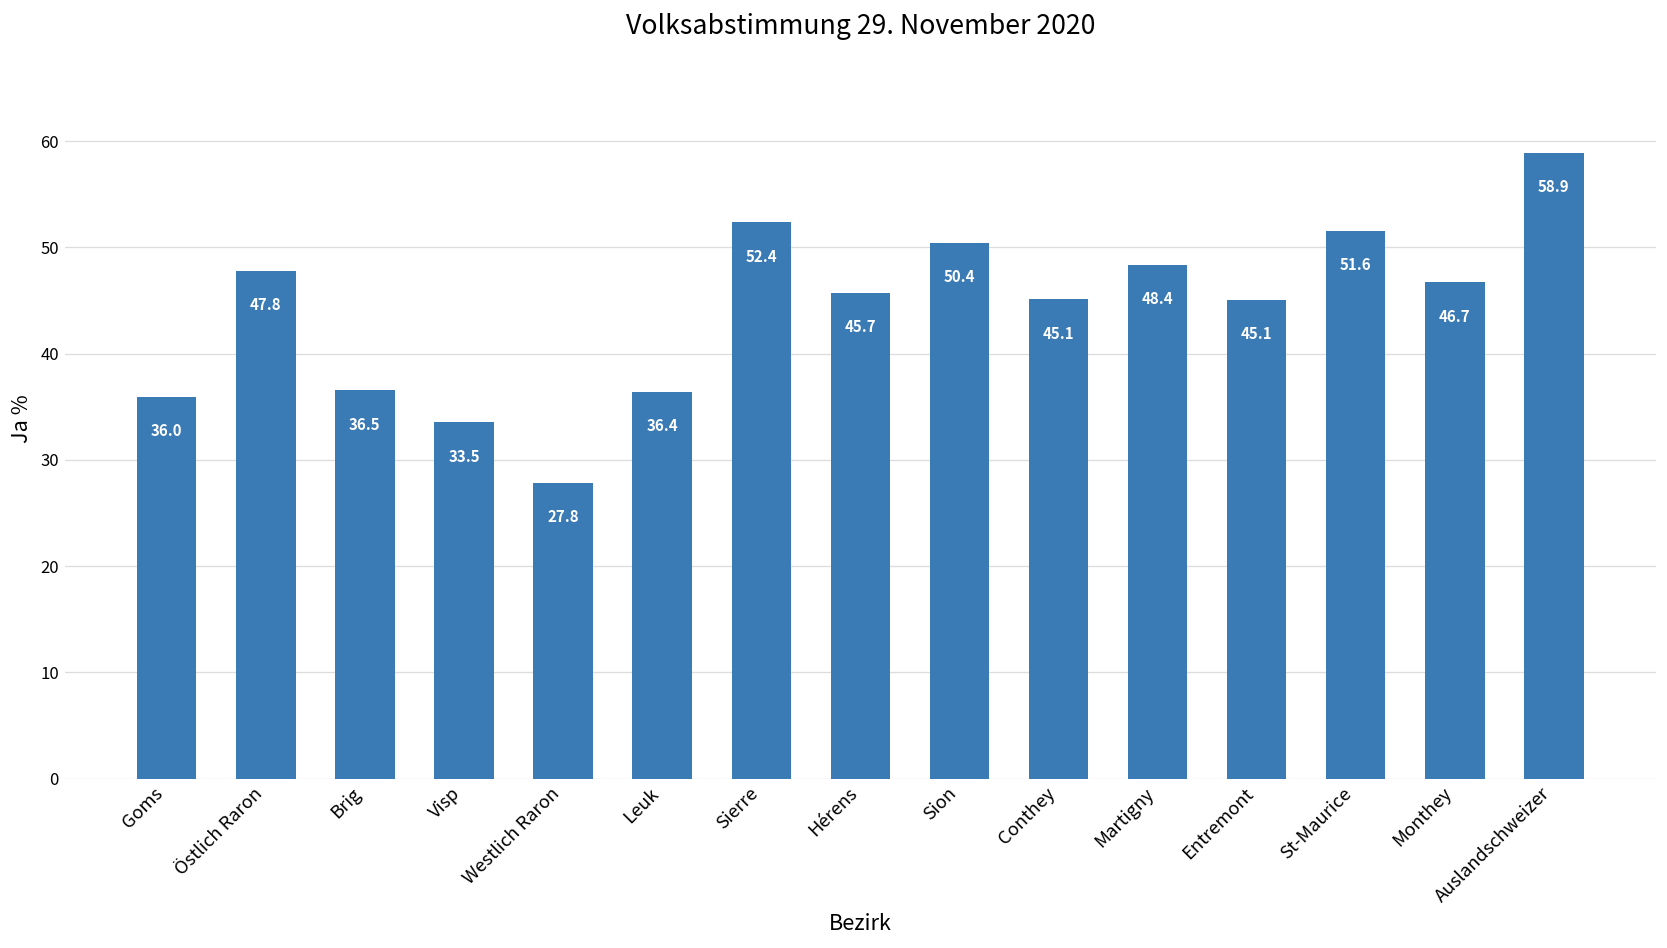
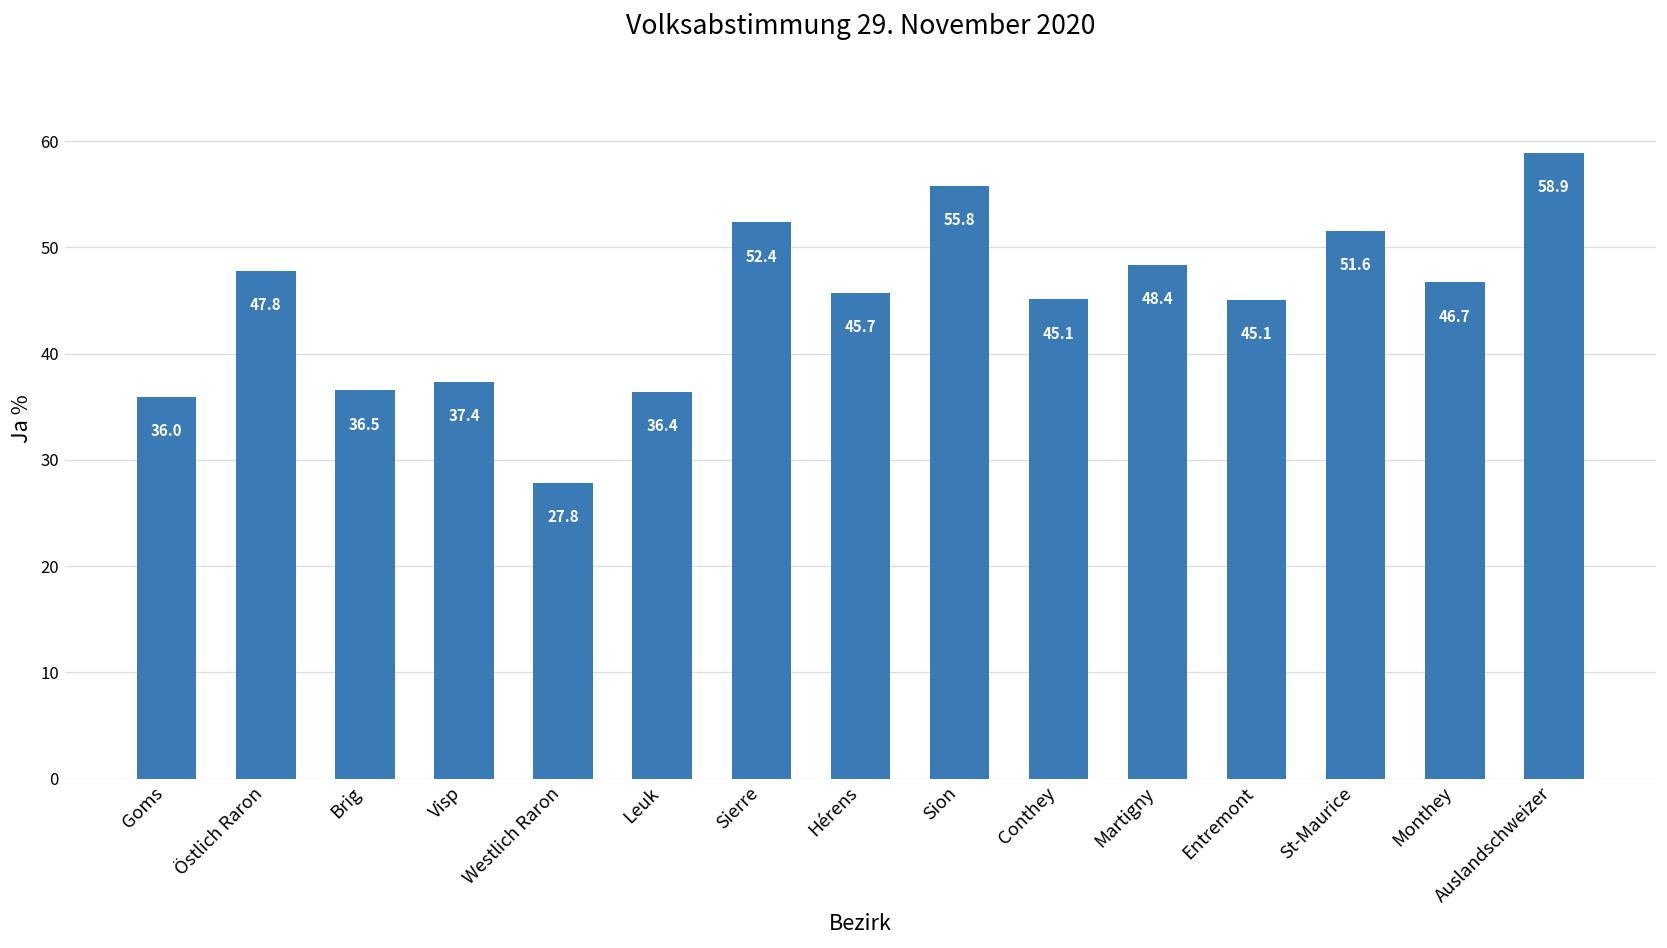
Visp: 33.5 -> 37.4
Sion: 50.4 -> 55.8
